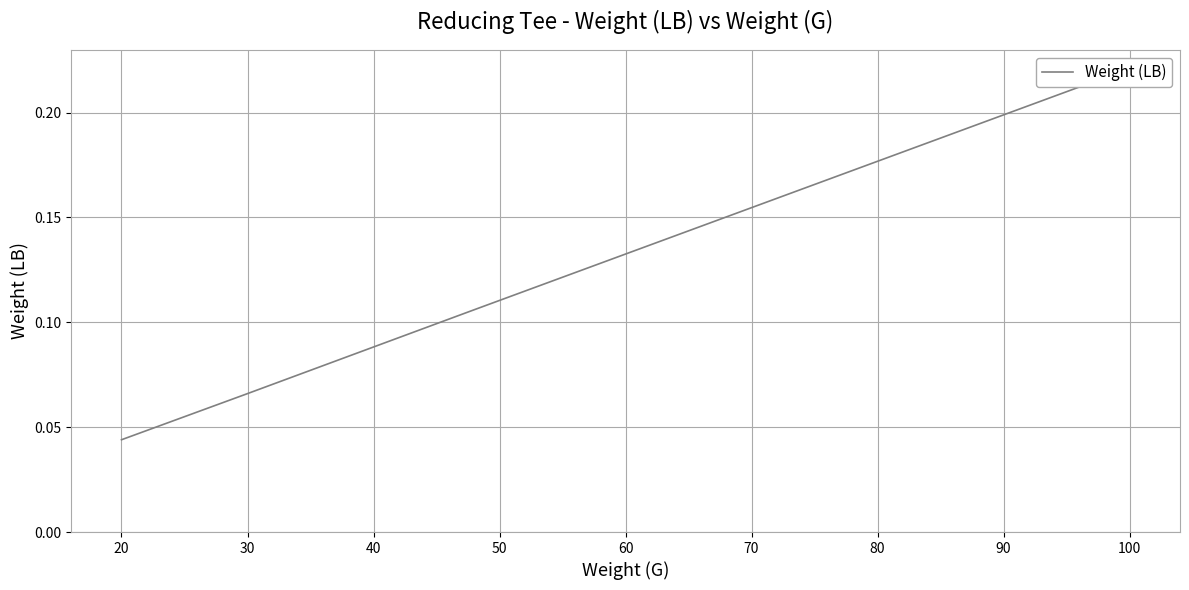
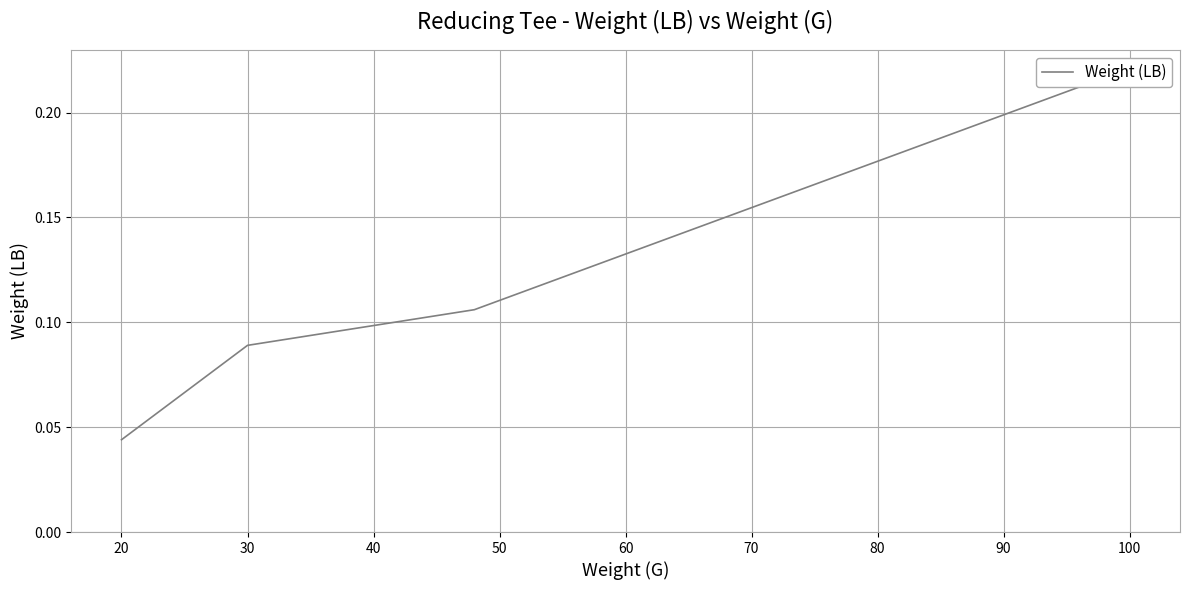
30: 0.066 -> 0.089
